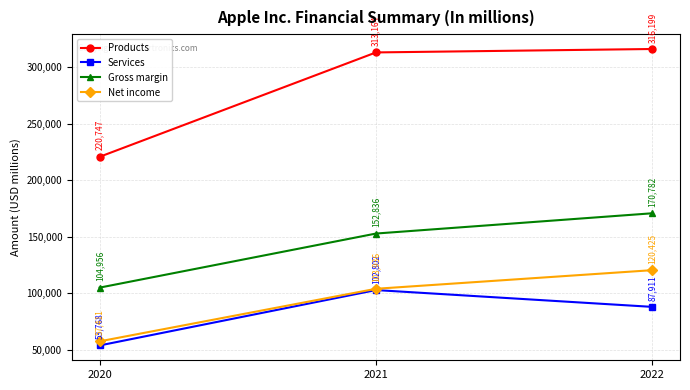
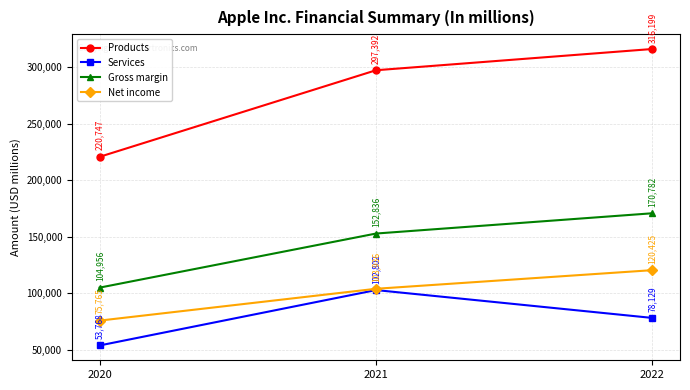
Net income, 2020: 57,411 -> 75,765
Products, 2021: 313,164 -> 297,392
Services, 2022: 87,911 -> 78,129
